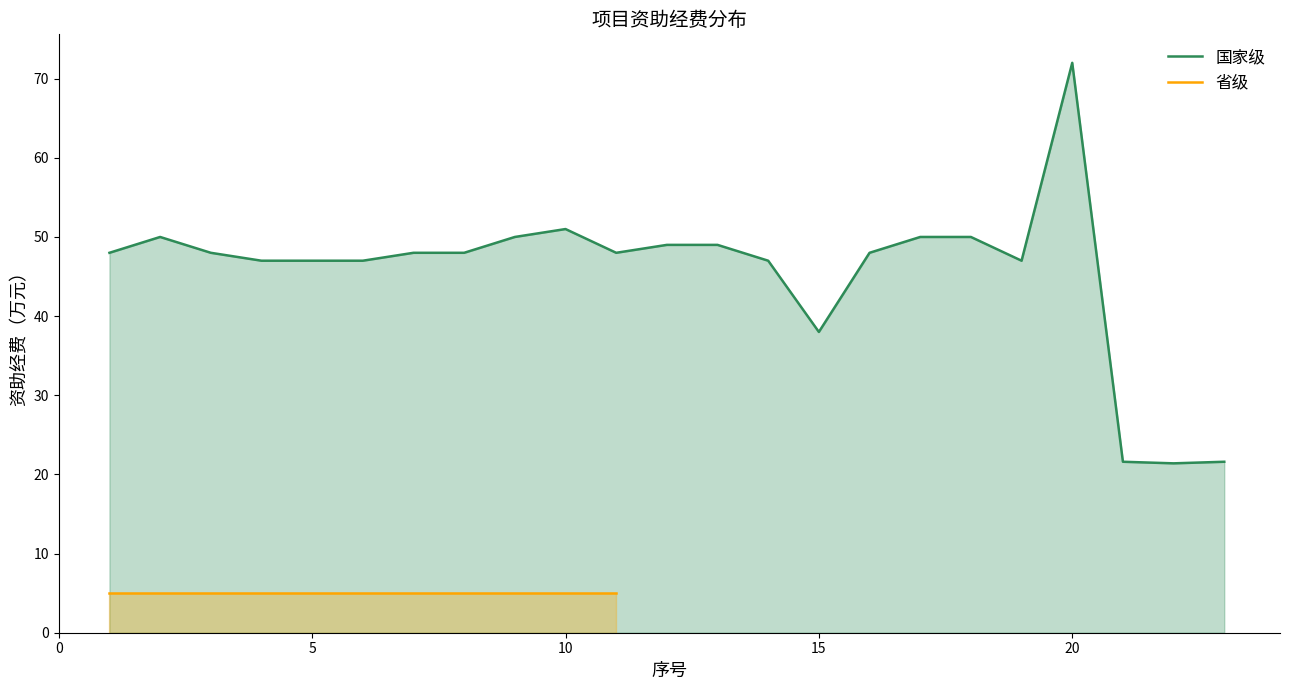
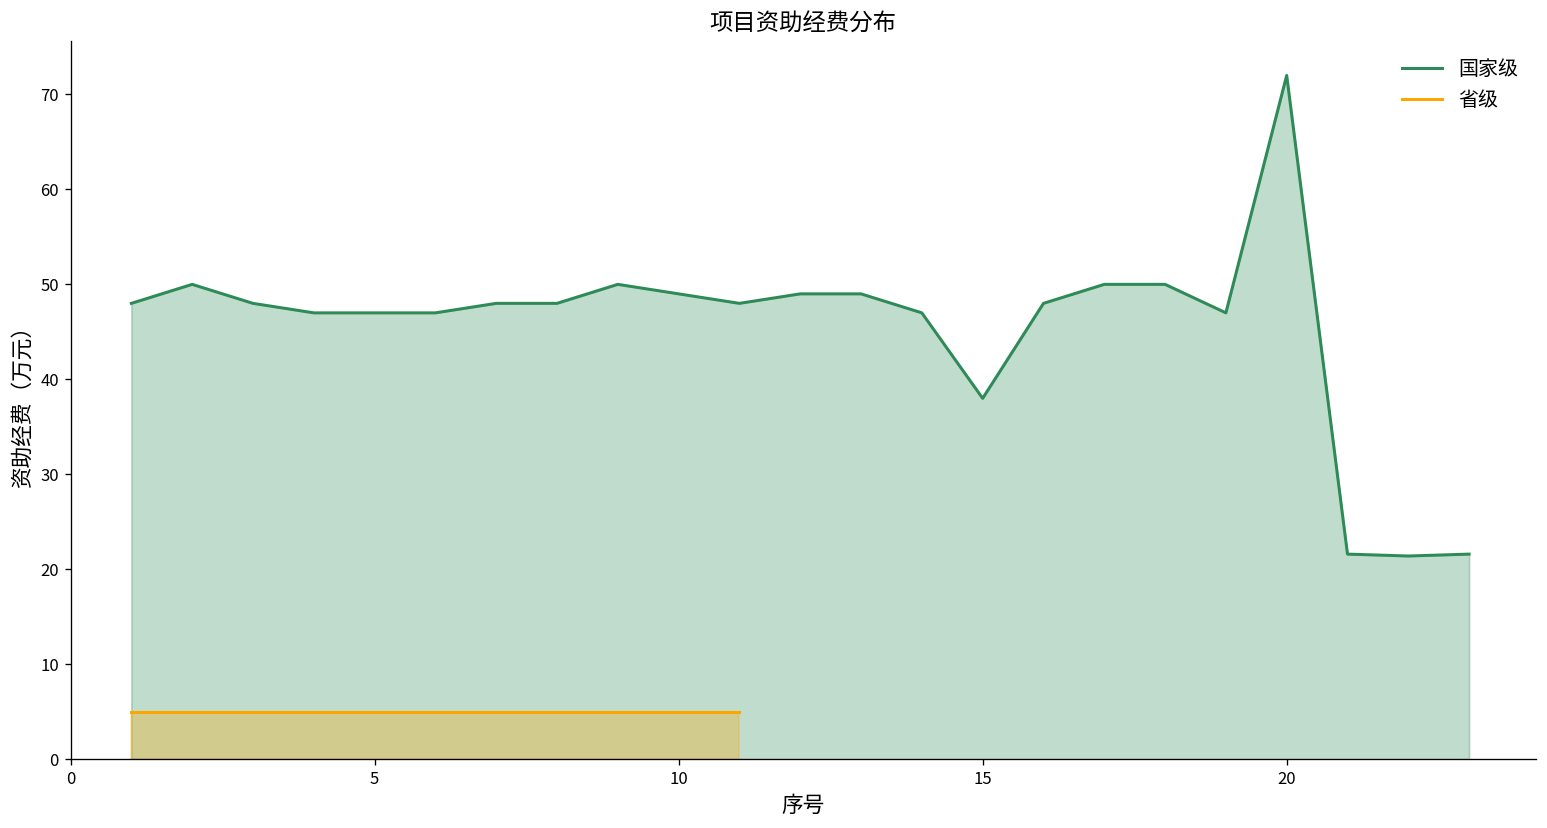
国家级, 10: 51 -> 49
